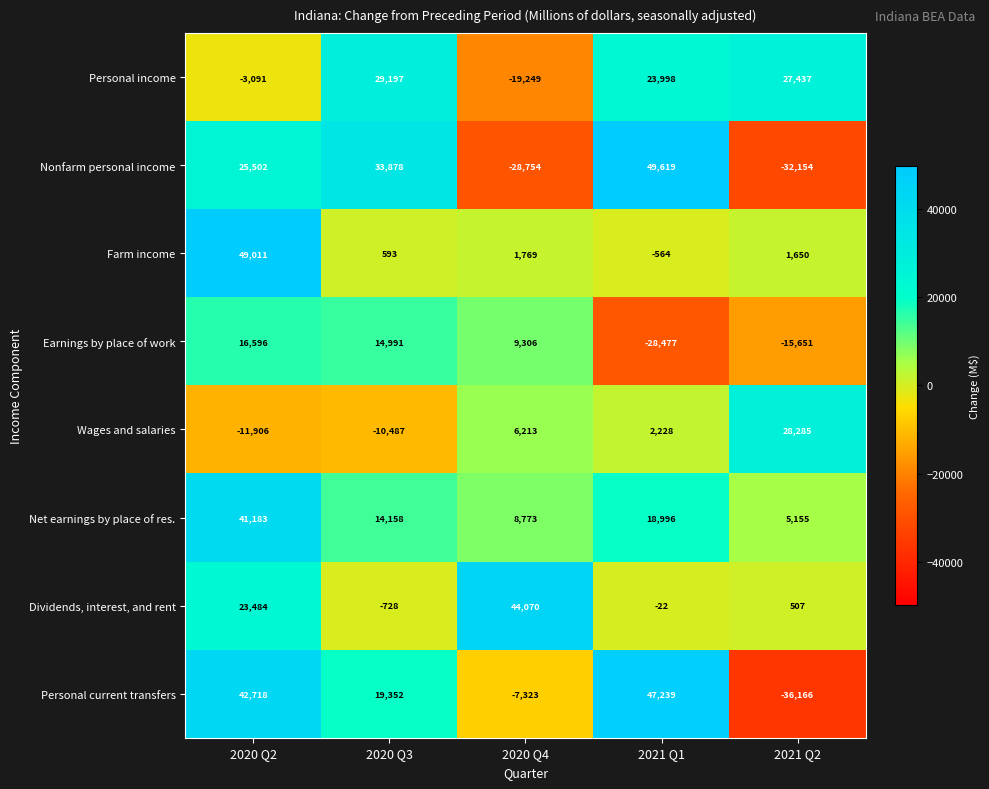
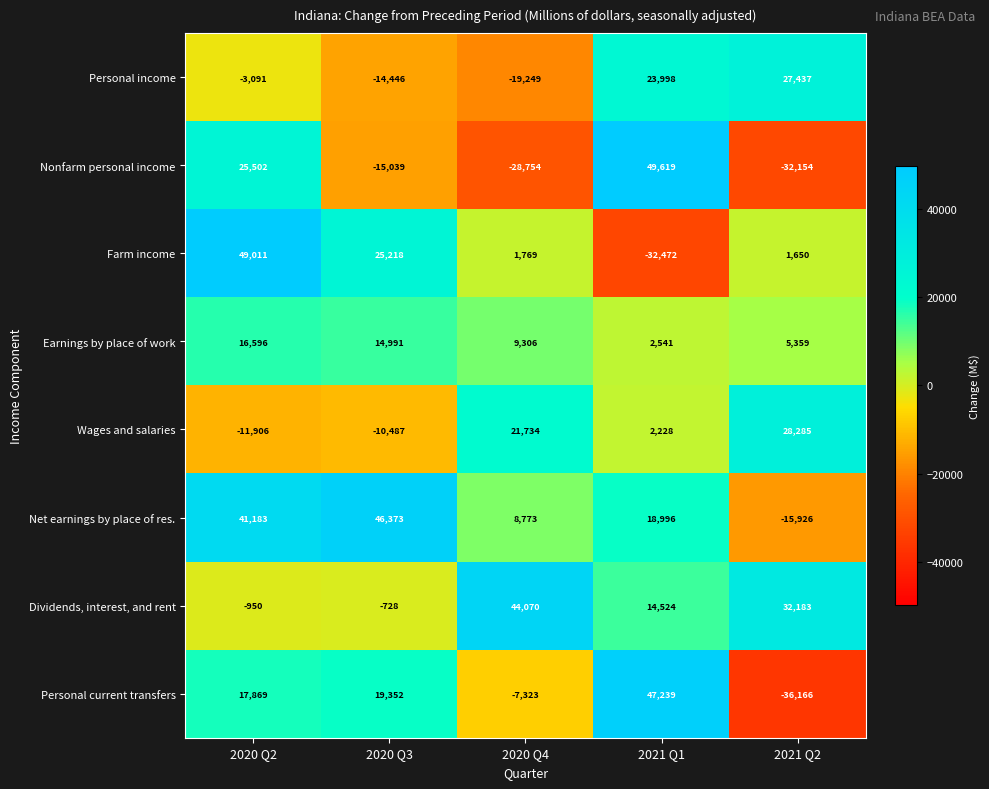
Personal income, 2020 Q3: 29,197 -> -14,446
Nonfarm personal income, 2020 Q3: 33,878 -> -15,039
Farm income, 2020 Q3: 593 -> 25,218
Farm income, 2021 Q1: -564 -> -32,472
Earnings by place of work, 2021 Q1: -28,477 -> 2,541
Earnings by place of work, 2021 Q2: -15,651 -> 5,359
Wages and salaries, 2020 Q4: 6,213 -> 21,734
Net earnings by place of res., 2020 Q3: 14,158 -> 46,373
Net earnings by place of res., 2021 Q2: 5,155 -> -15,926
Dividends, interest, and rent, 2020 Q2: 23,484 -> -950
Dividends, interest, and rent, 2021 Q1: -22 -> 14,524
Dividends, interest, and rent, 2021 Q2: 507 -> 32,183
Personal current transfers, 2020 Q2: 42,718 -> 17,869
